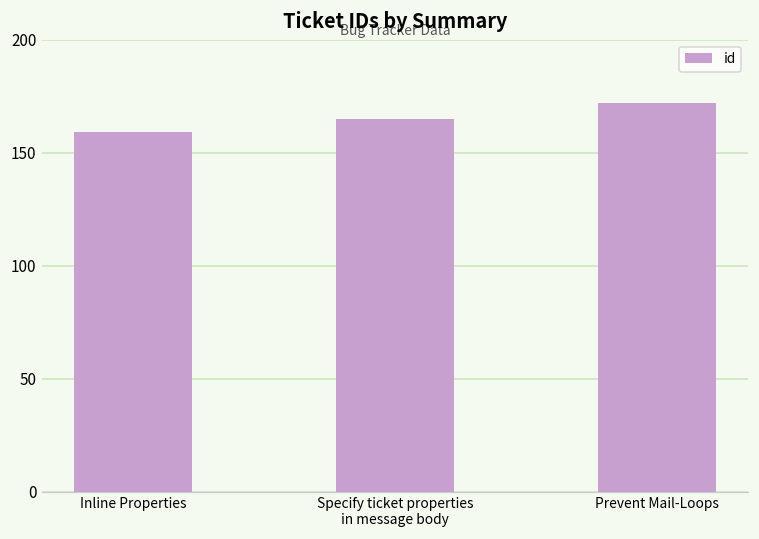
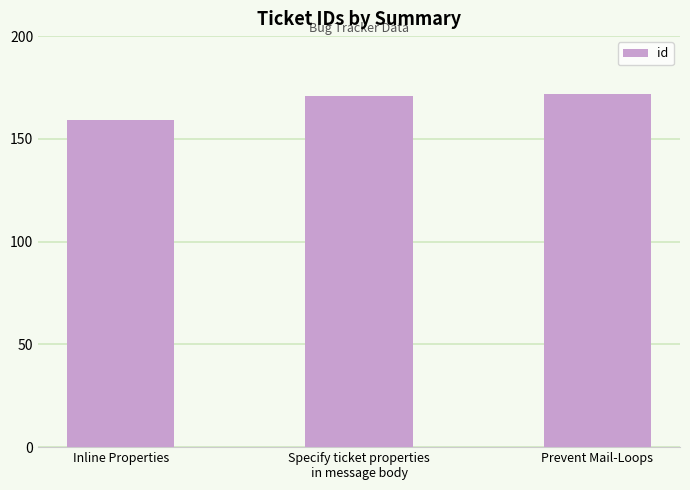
Specify ticket properties in message body: 165 -> 171
